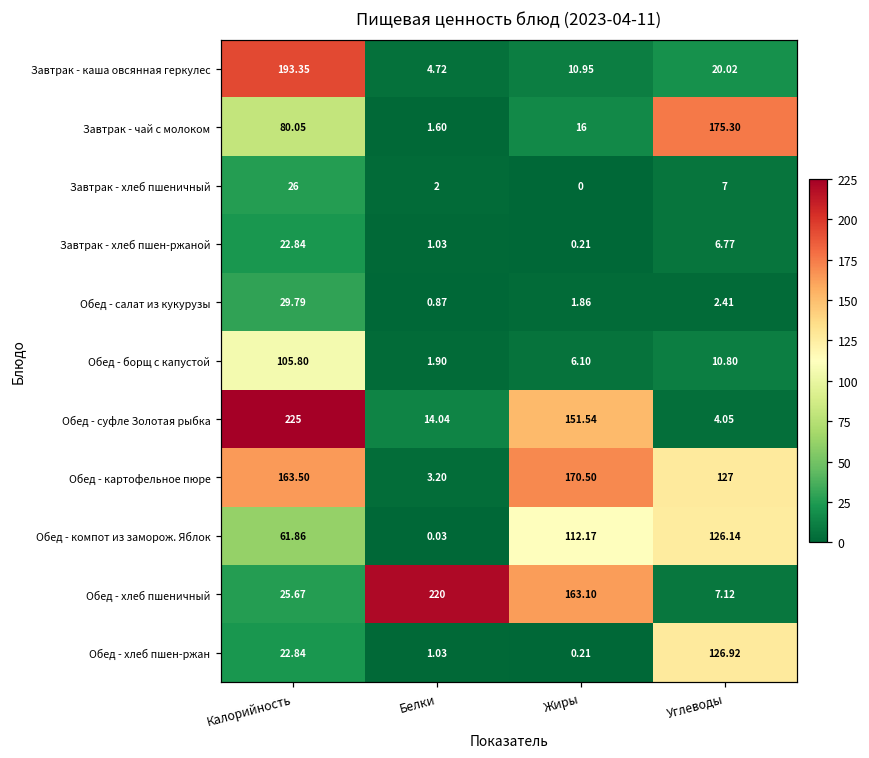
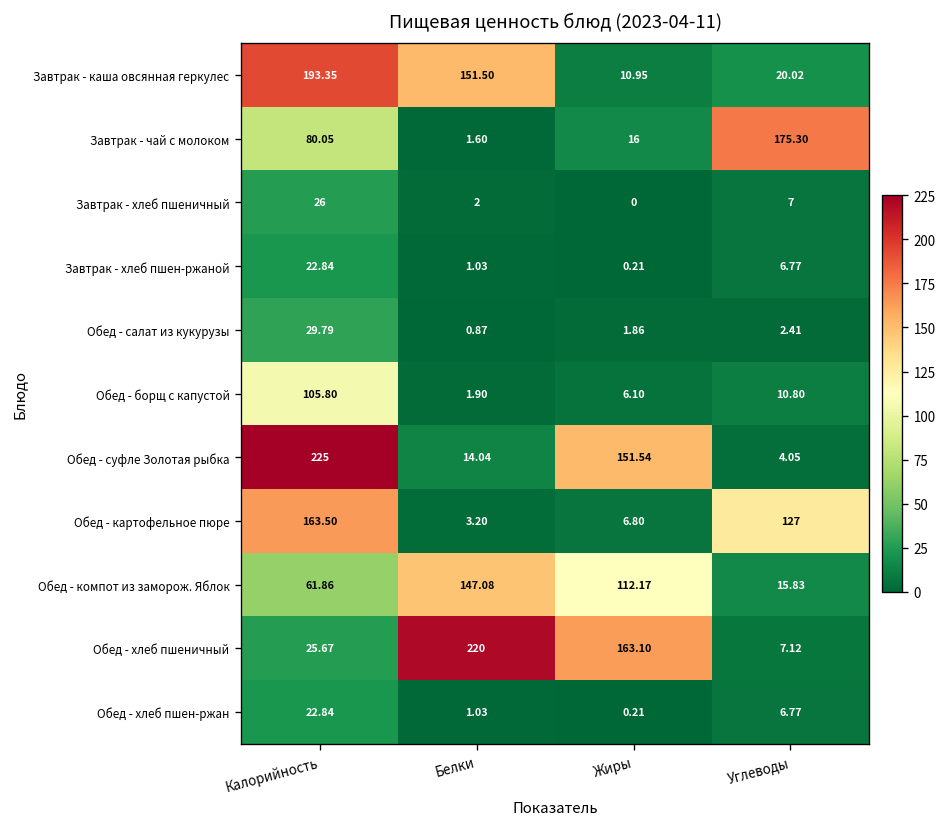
Завтрак - каша овсянная геркулес, Белки: 4.72 -> 151.50
Обед - картофельное пюре, Жиры: 170.50 -> 6.80
Обед - компот из заморож. Яблок, Белки: 0.03 -> 147.08
Обед - компот из заморож. Яблок, Углеводы: 126.14 -> 15.83
Обед - хлеб пшен-ржан, Углеводы: 126.92 -> 6.77
